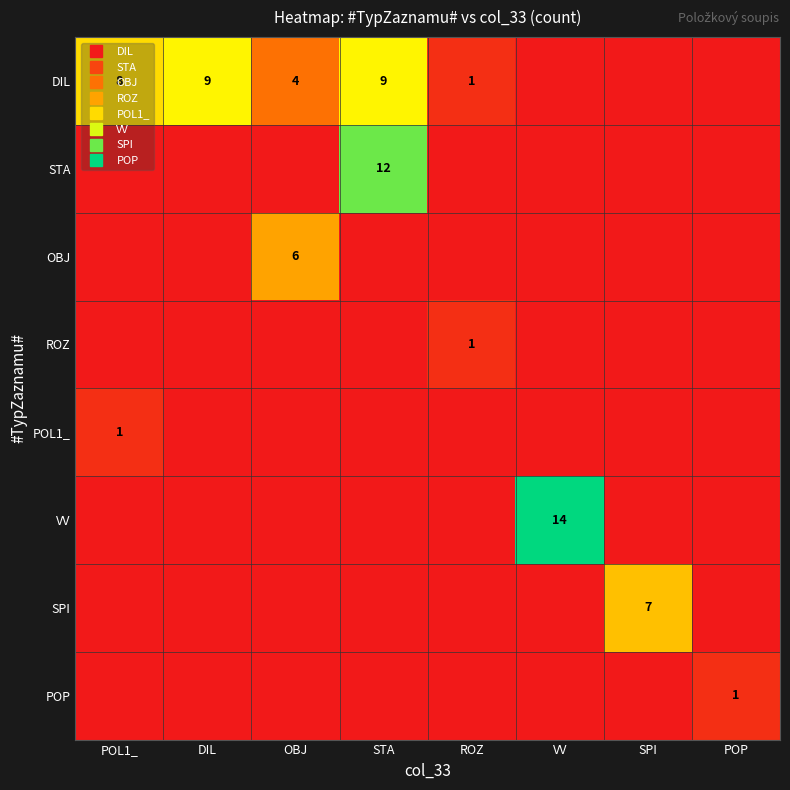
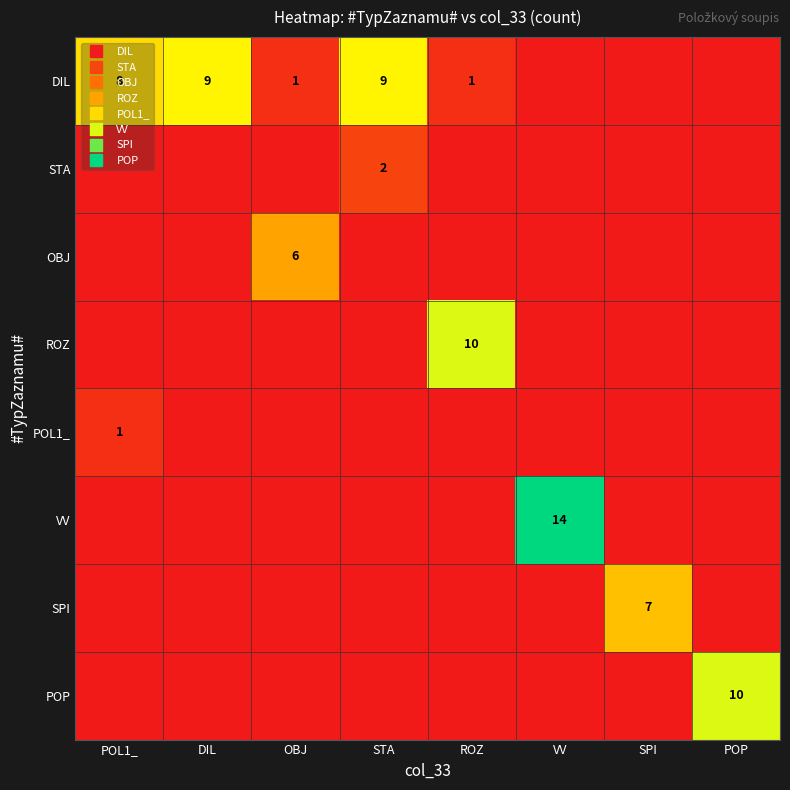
DIL, OBJ: 4 -> 1
STA, STA: 12 -> 2
ROZ, ROZ: 1 -> 10
POP, POP: 1 -> 10
